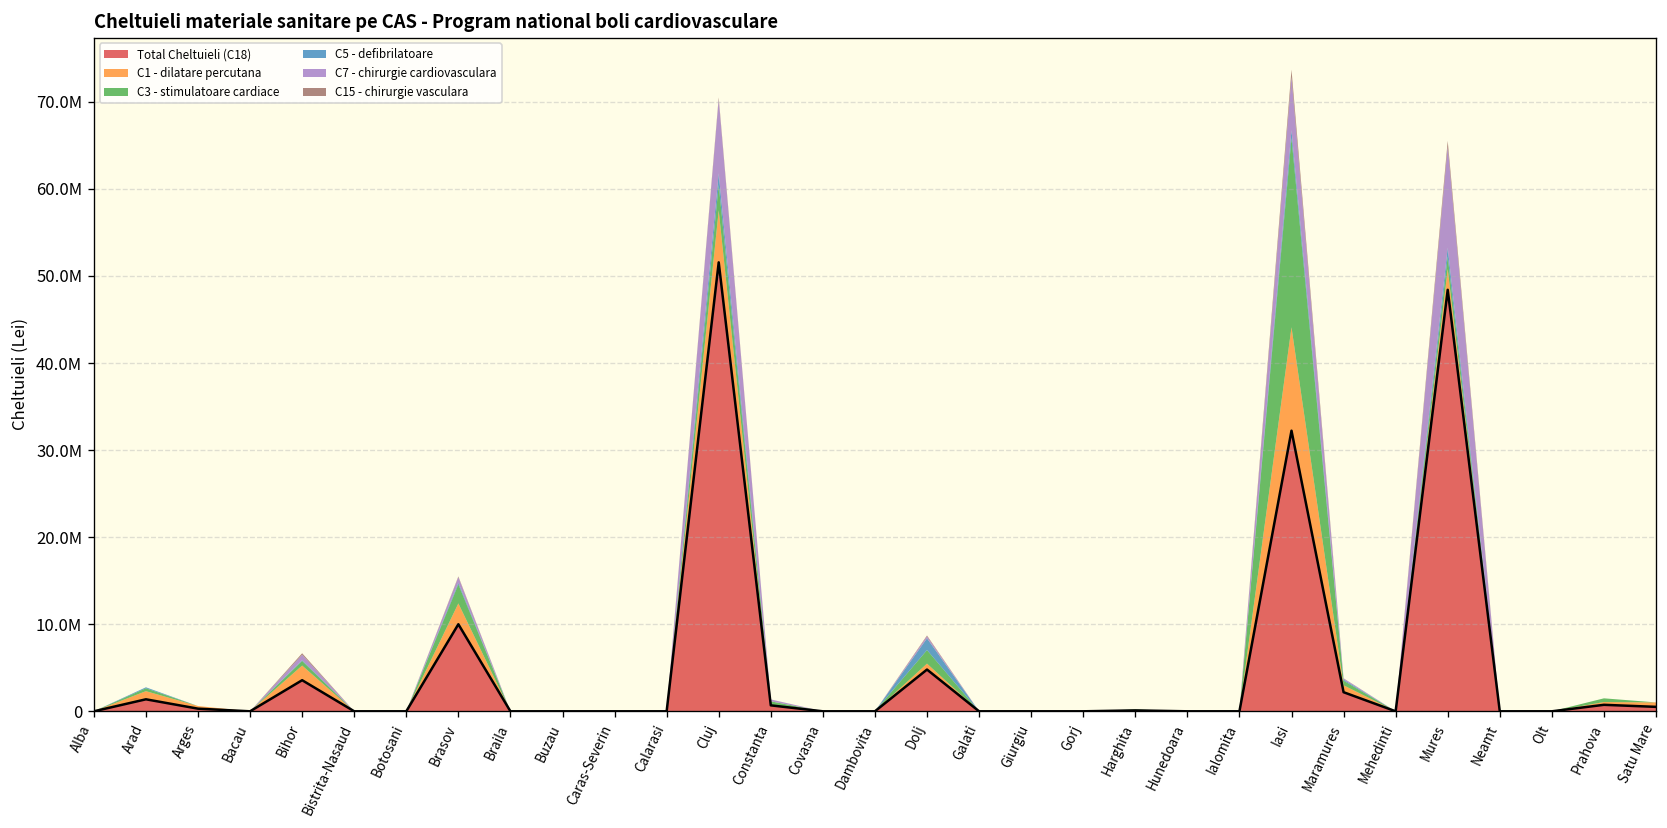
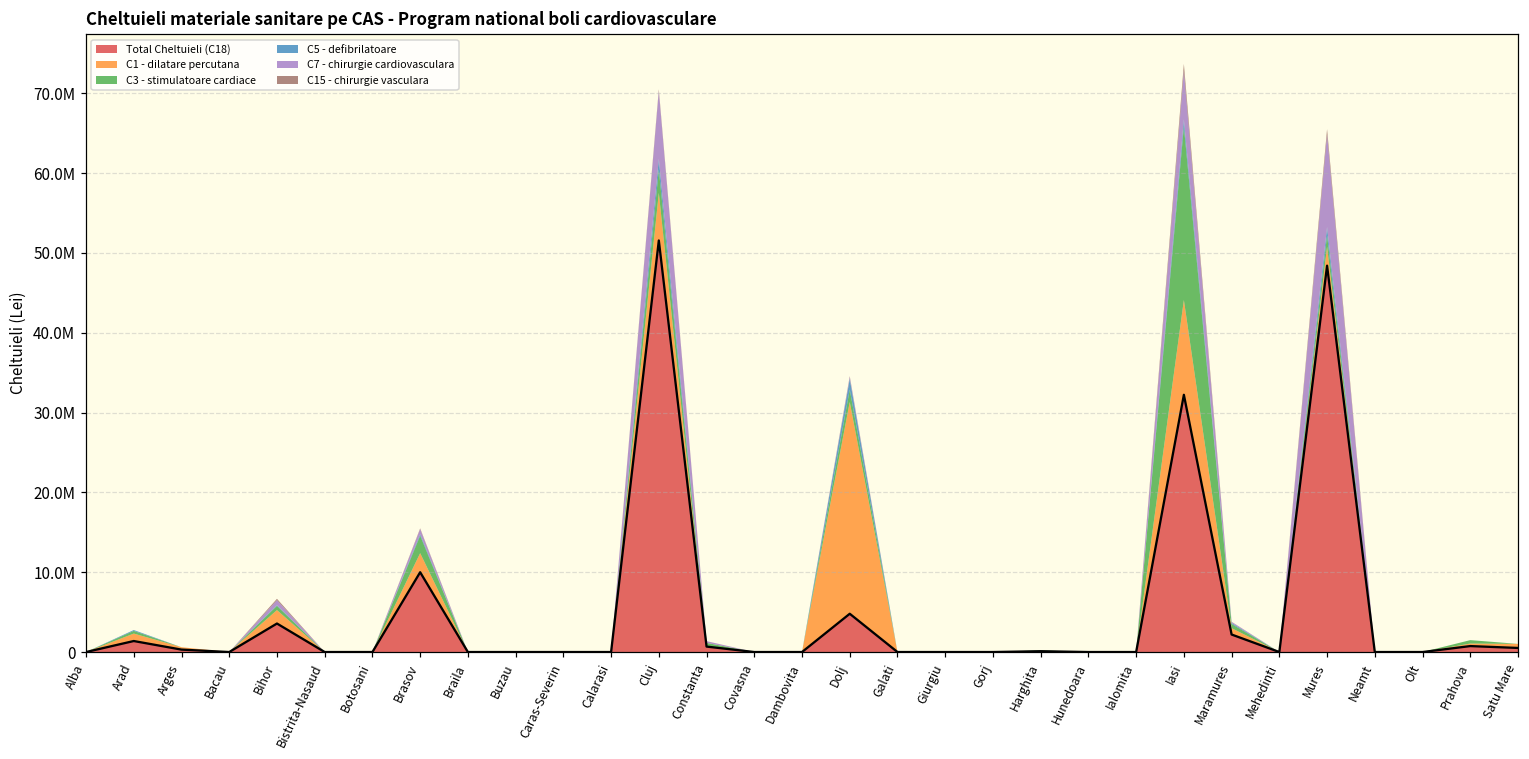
C1 - dilatare percutana, Dolj: 1000000 -> 27000000
